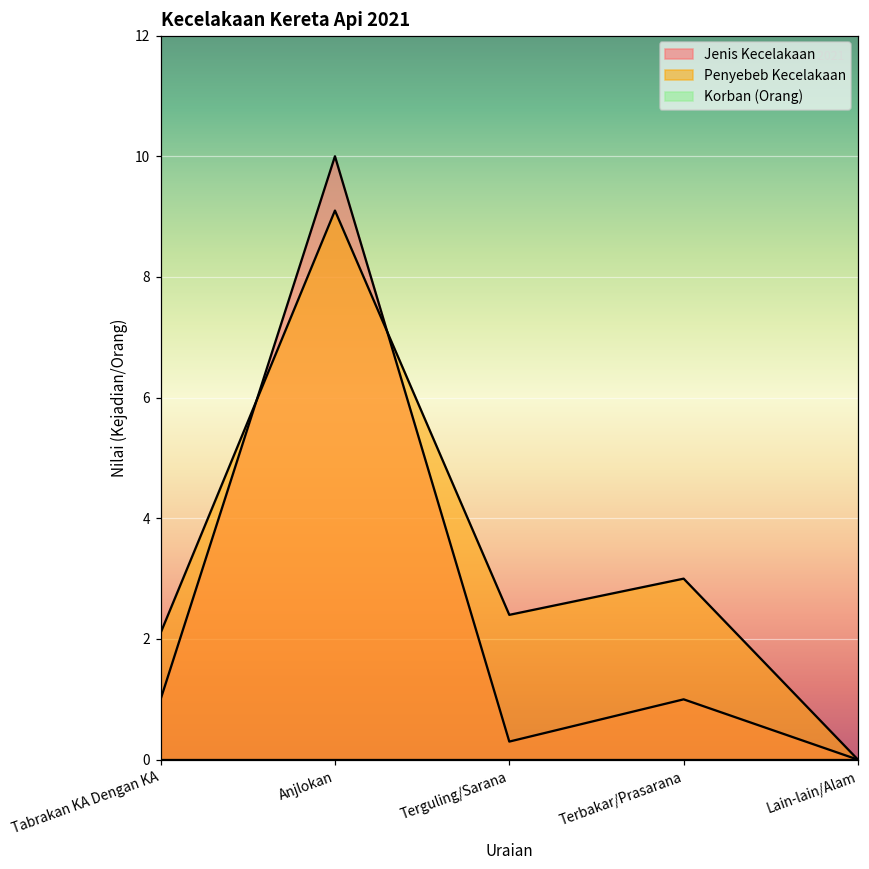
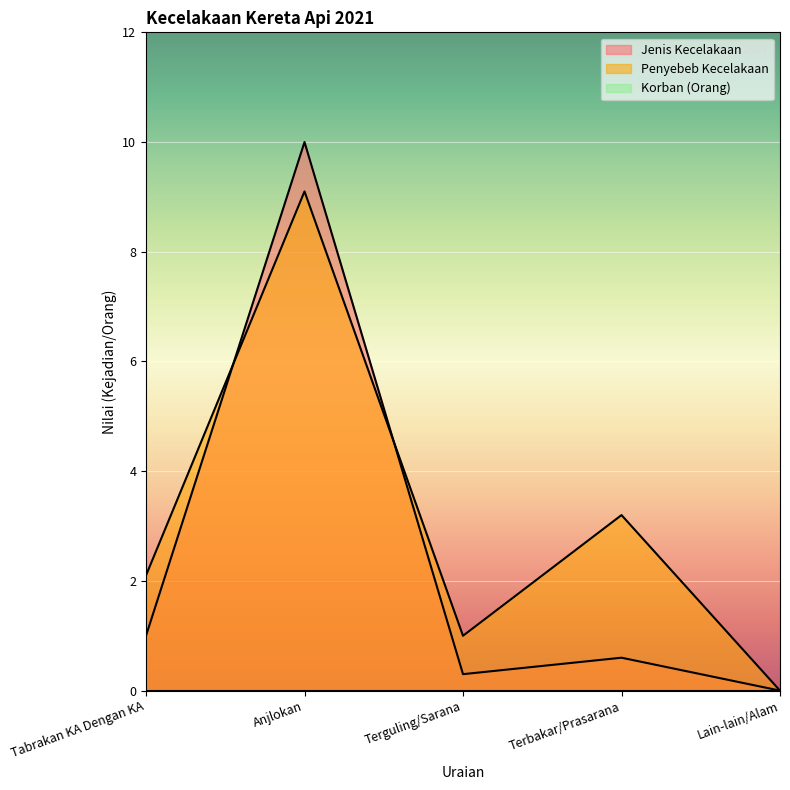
Penyebeb Kecelakaan, Terguling/Sarana: 2.4 -> 1.0
Jenis Kecelakaan, Terbakar/Prasarana: 1.0 -> 0.6
Penyebeb Kecelakaan, Terbakar/Prasarana: 3.0 -> 3.2
